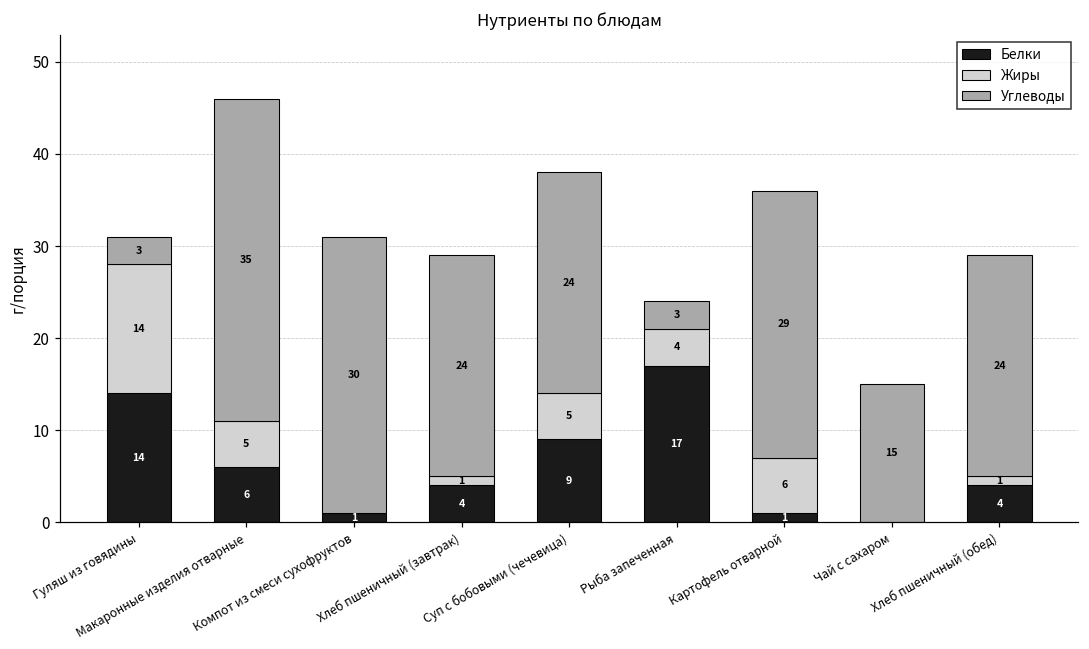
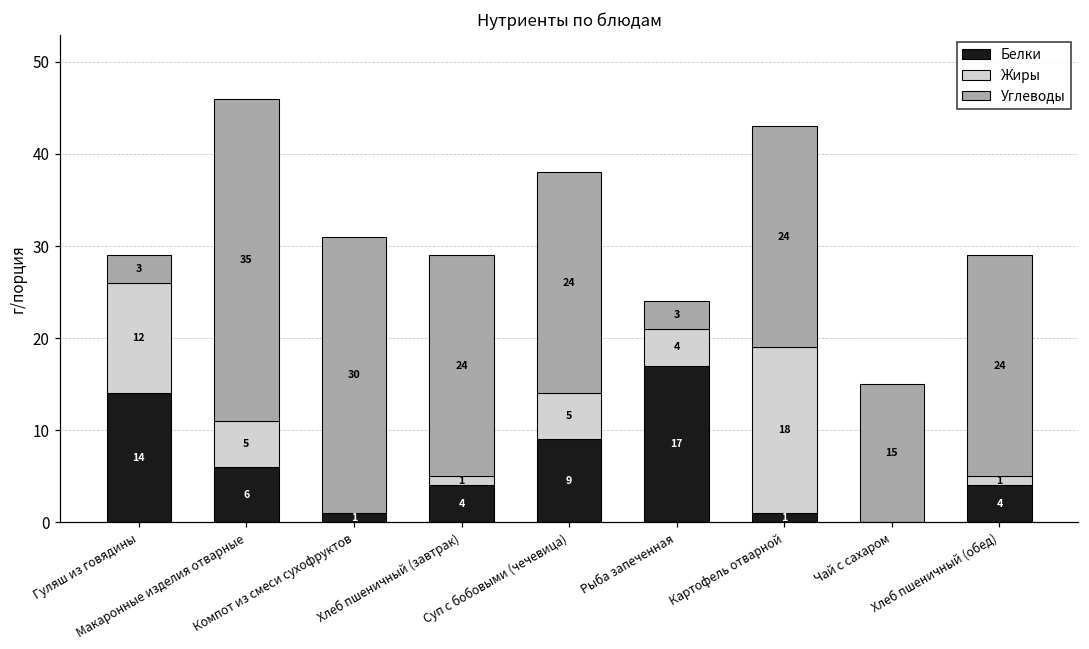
Жиры, Гуляш из говядины: 14 -> 12
Жиры, Картофель отварной: 6 -> 18
Углеводы, Картофель отварной: 29 -> 24
